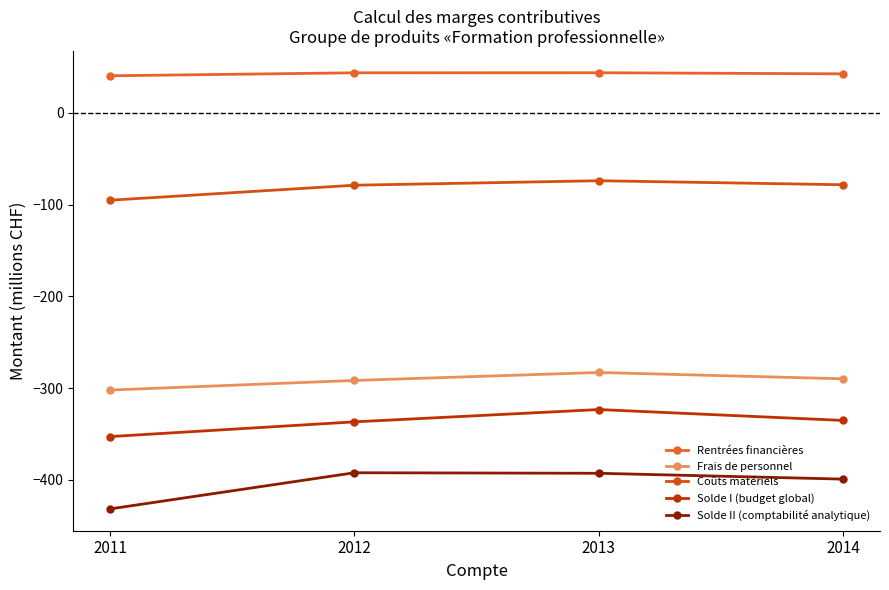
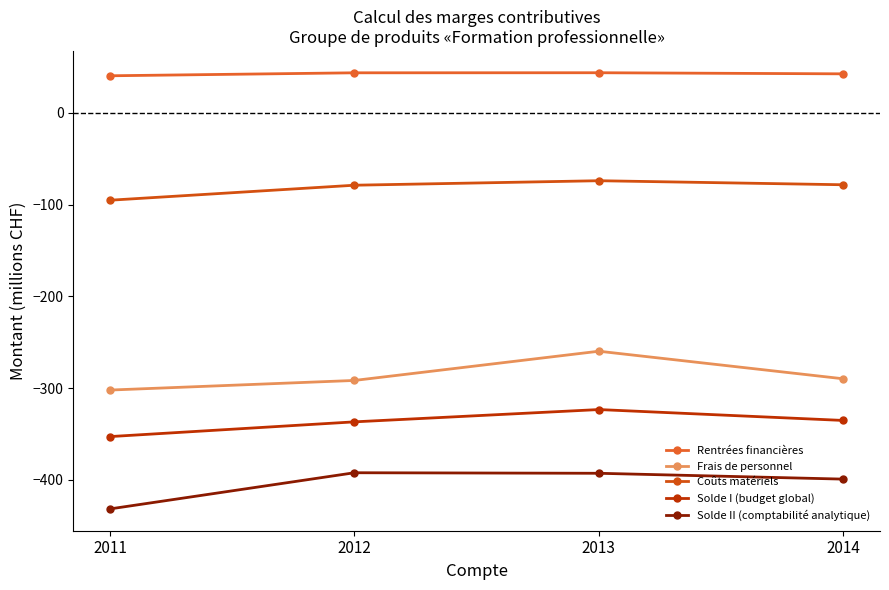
Frais de personnel, 2013: -280 -> -260
